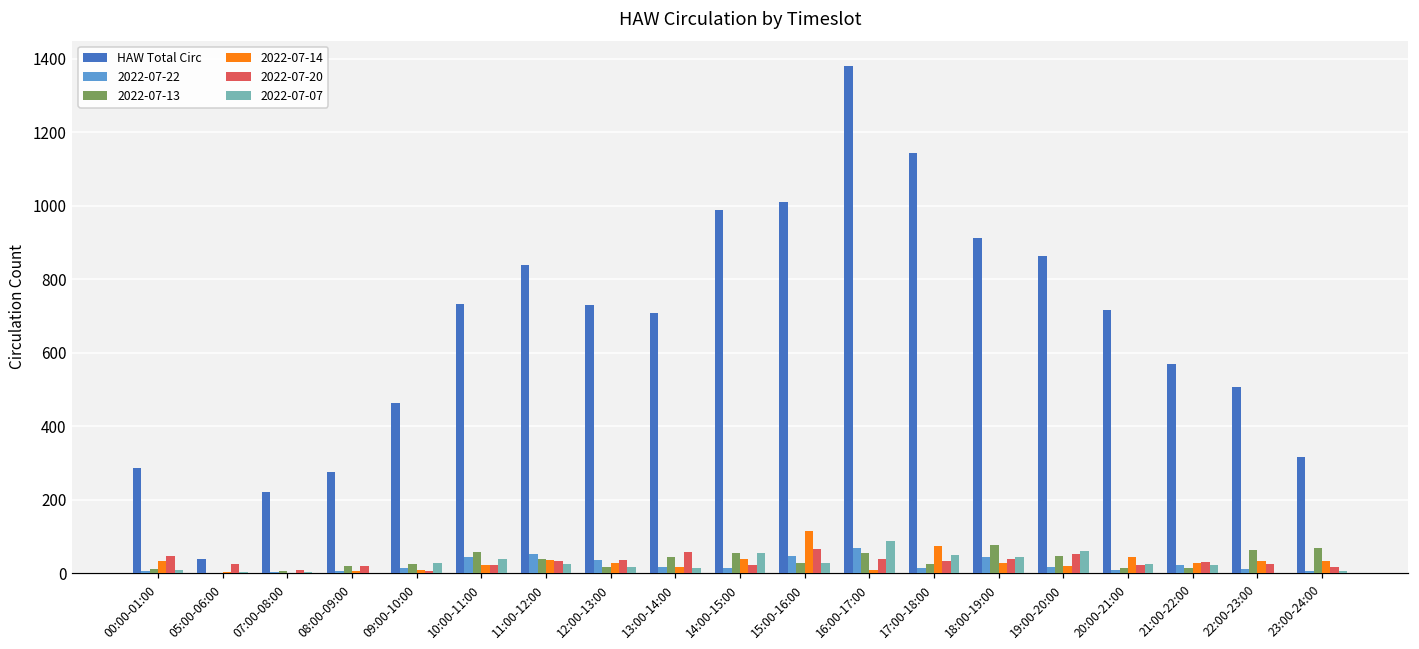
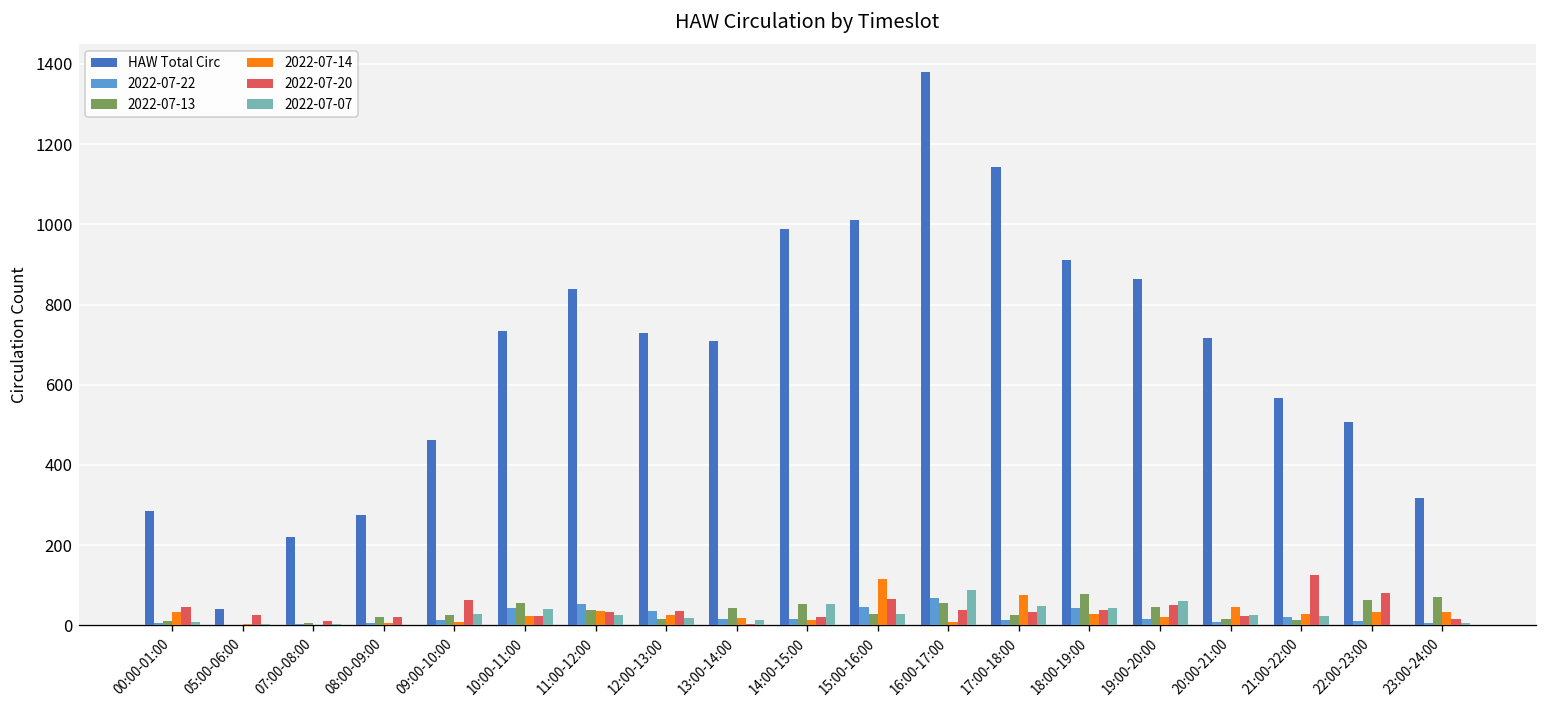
2022-07-20, 09:00-10:00: 10 -> 60
2022-07-20, 13:00-14:00: 60 -> 0
2022-07-14, 14:00-15:00: 40 -> 10
2022-07-20, 21:00-22:00: 30 -> 130
2022-07-20, 22:00-23:00: 20 -> 80
